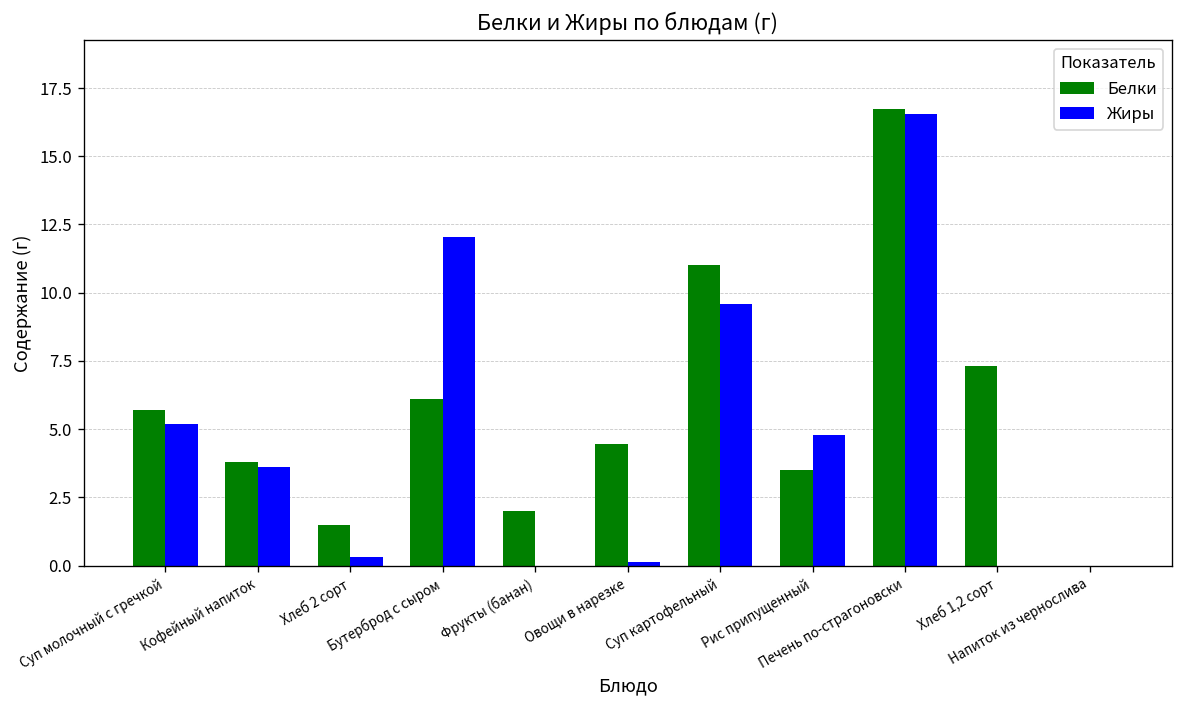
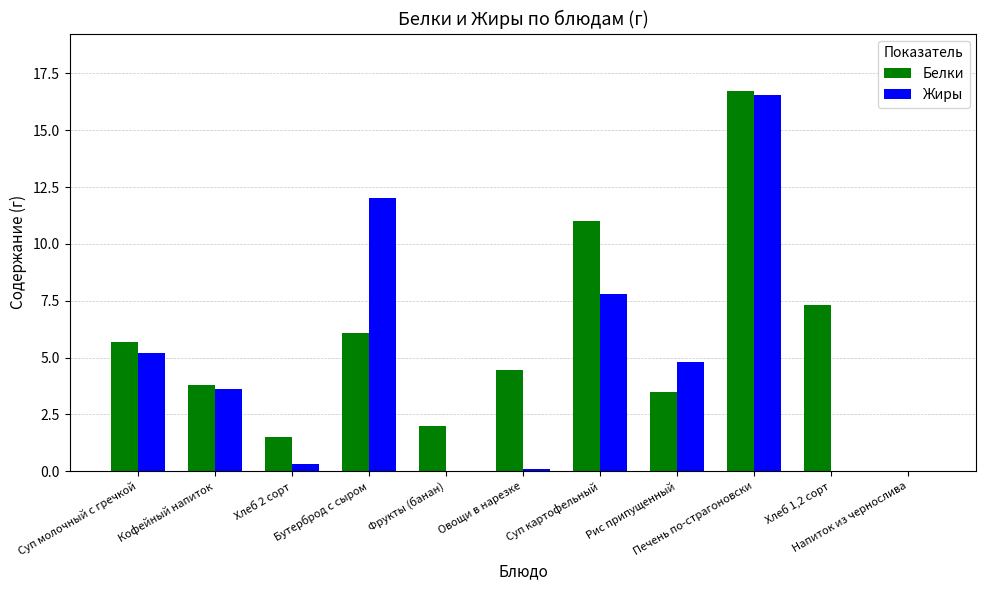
Жиры, Суп картофельный: 9.6 -> 7.8
